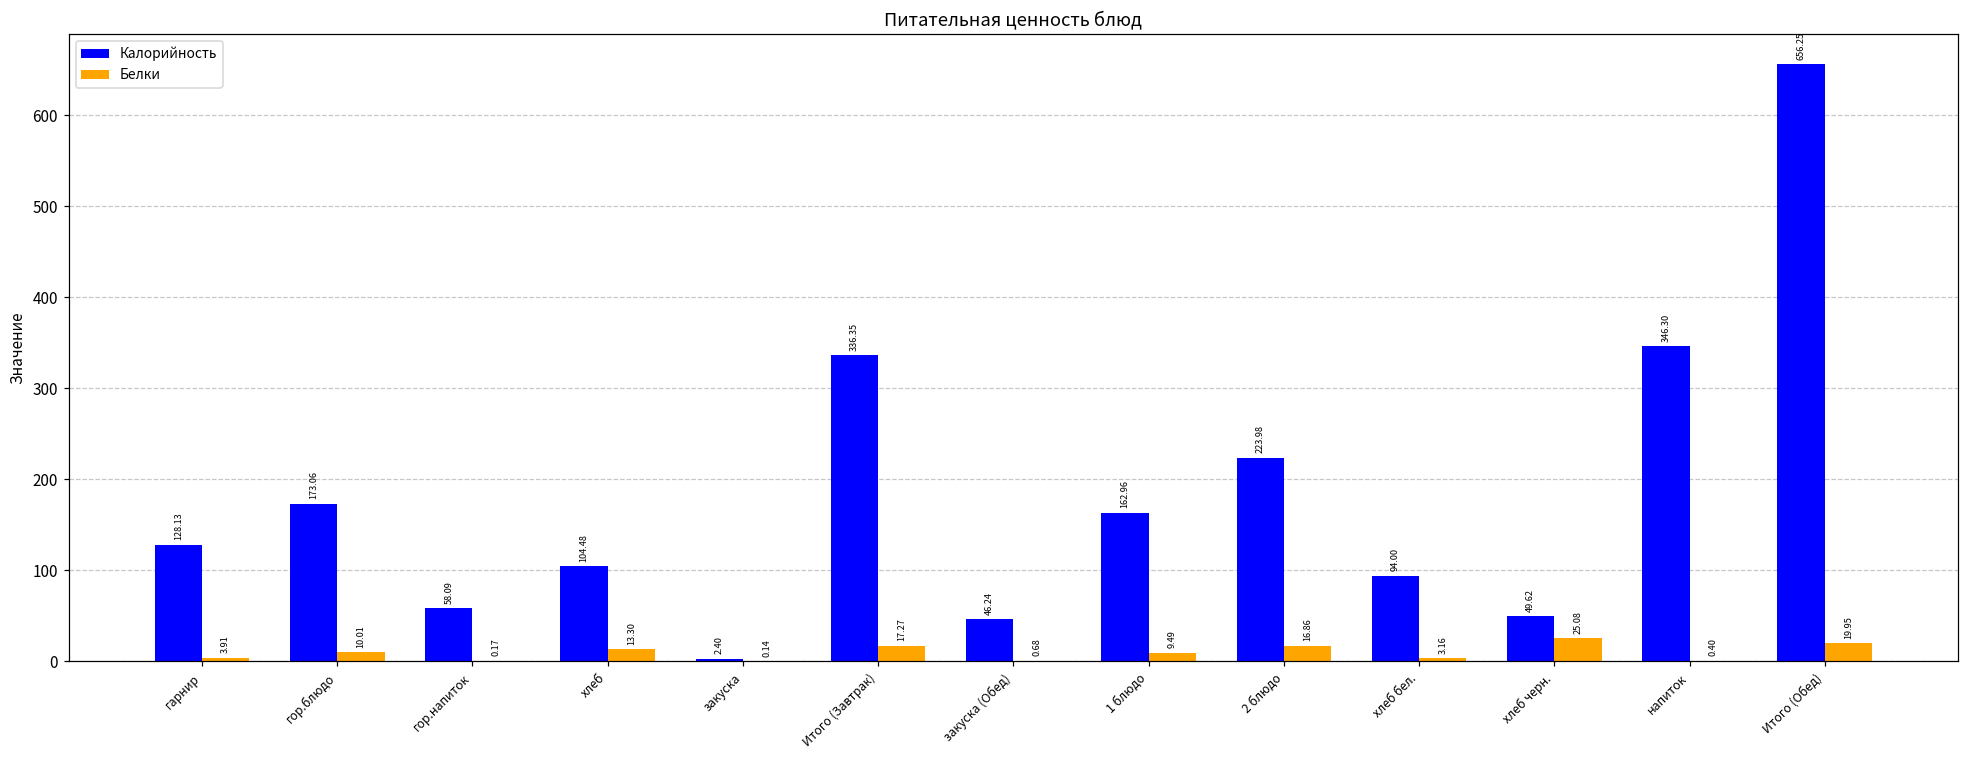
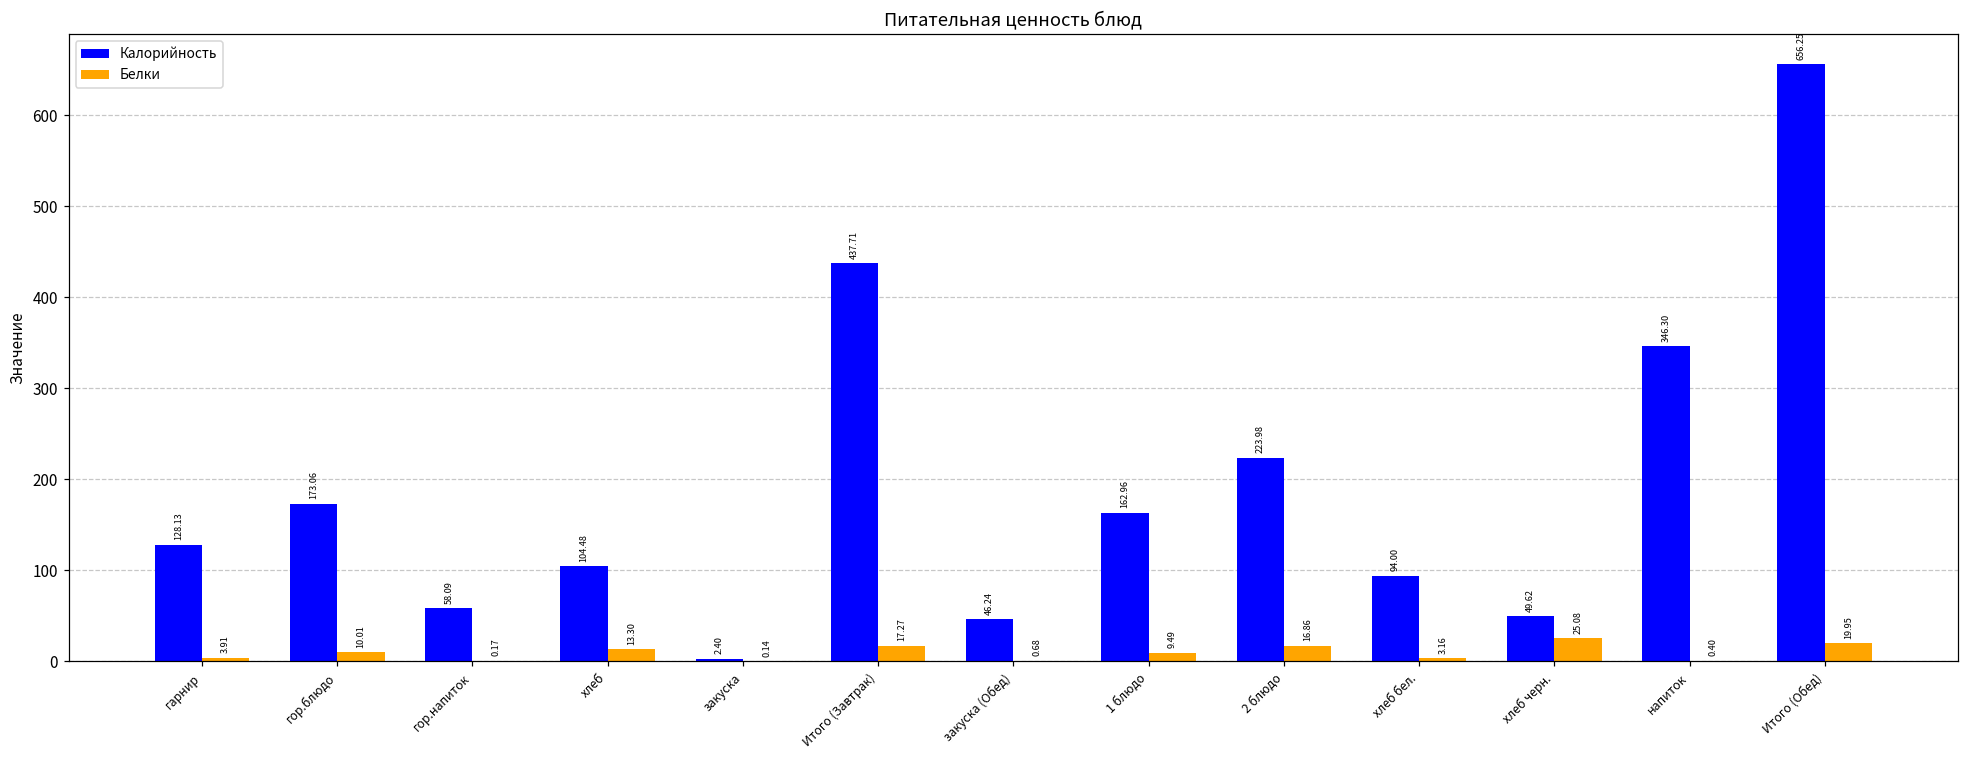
Калорийность, Итого (Завтрак): 336.35 -> 437.71
